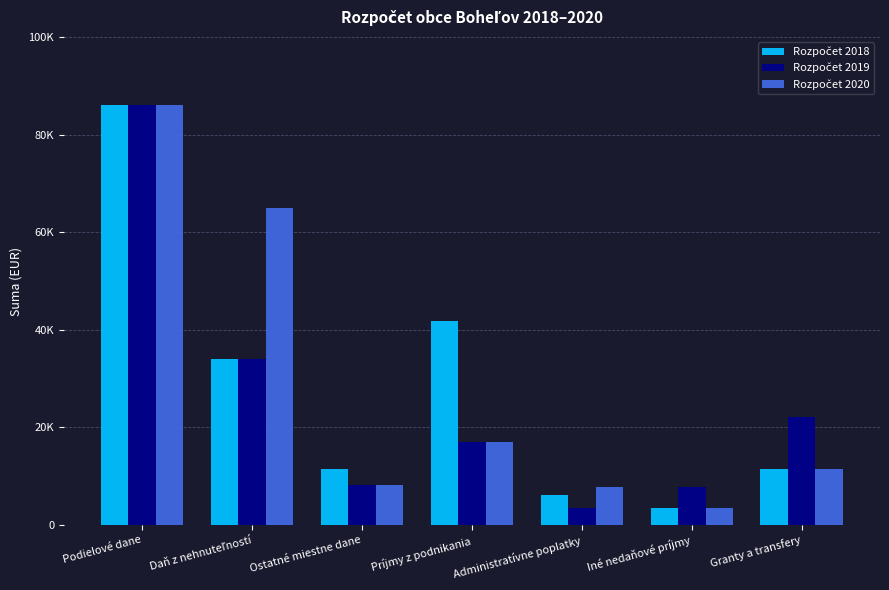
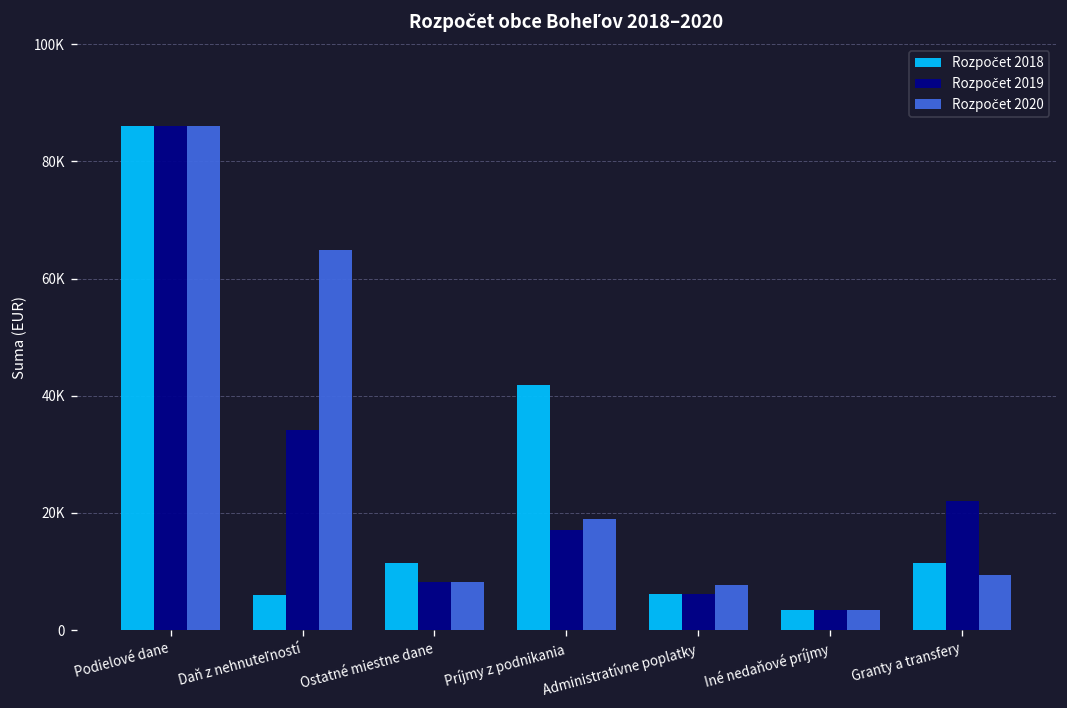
Rozpočet 2018, Daň z nehnuteľností: 34000 -> 6000
Rozpočet 2020, Príjmy z podnikania: 17000 -> 19000
Rozpočet 2019, Administratívne poplatky: 3000 -> 6000
Rozpočet 2019, Iné nedaňové príjmy: 8000 -> 4000
Rozpočet 2020, Granty a transfery: 12000 -> 9000
